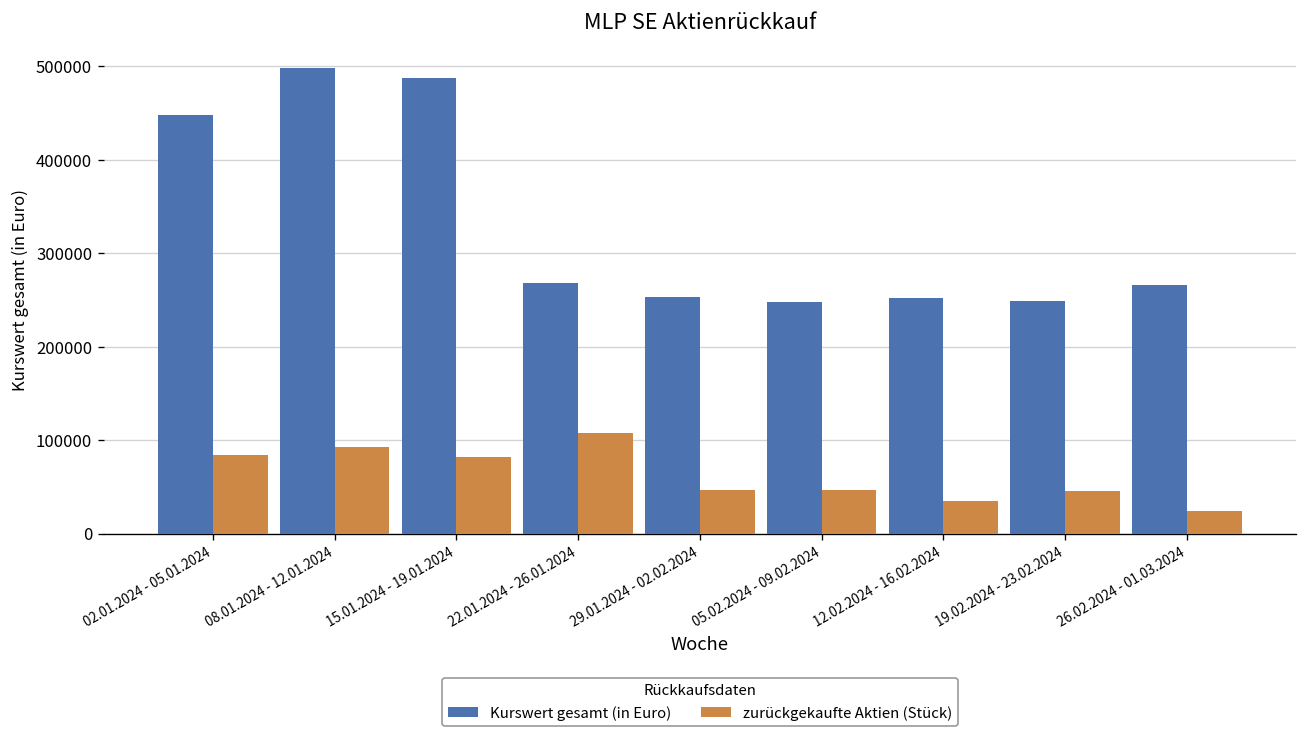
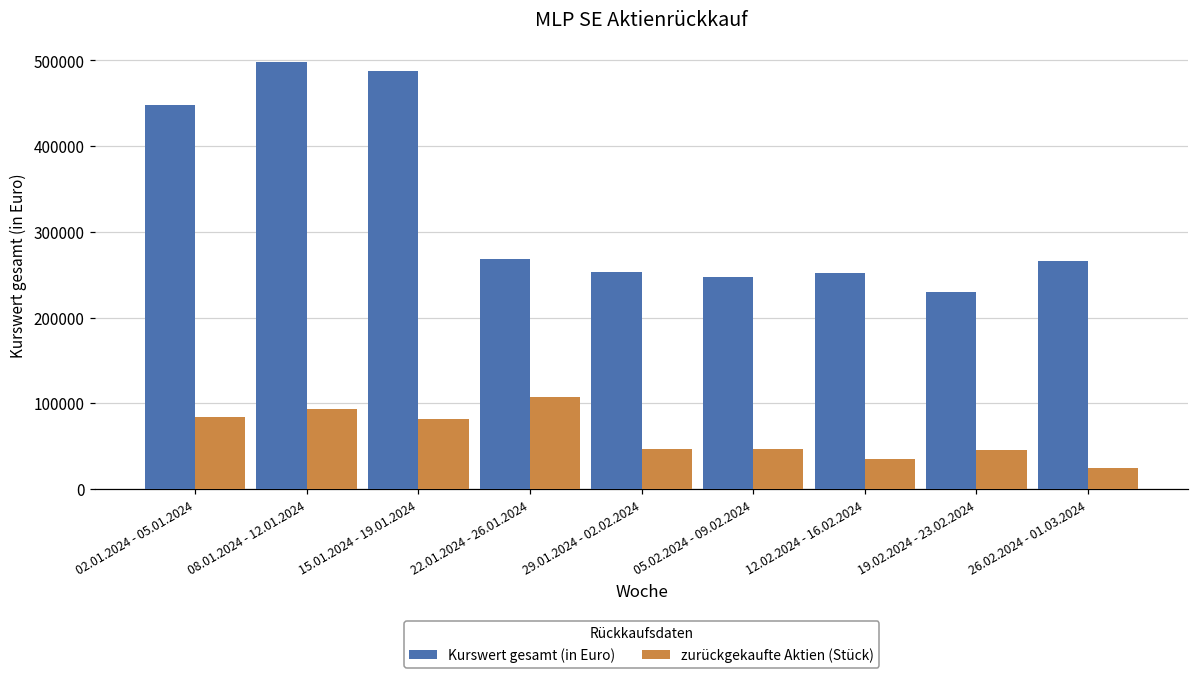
Kurswert gesamt (in Euro), 19.02.2024 - 23.02.2024: 250000 -> 230000
